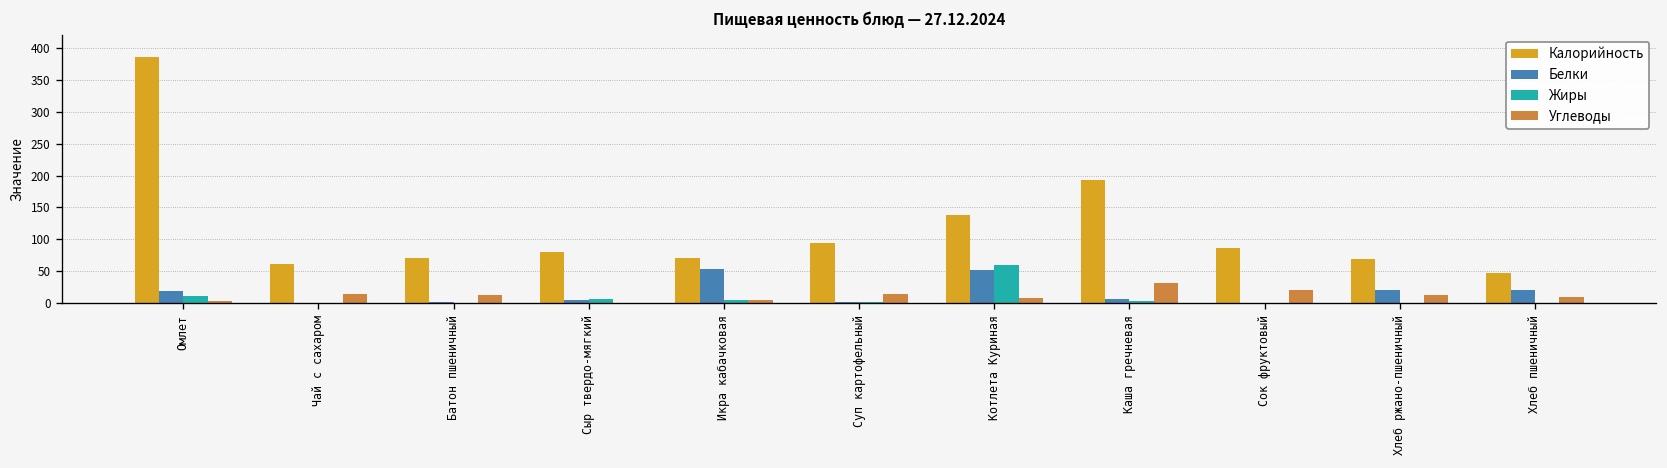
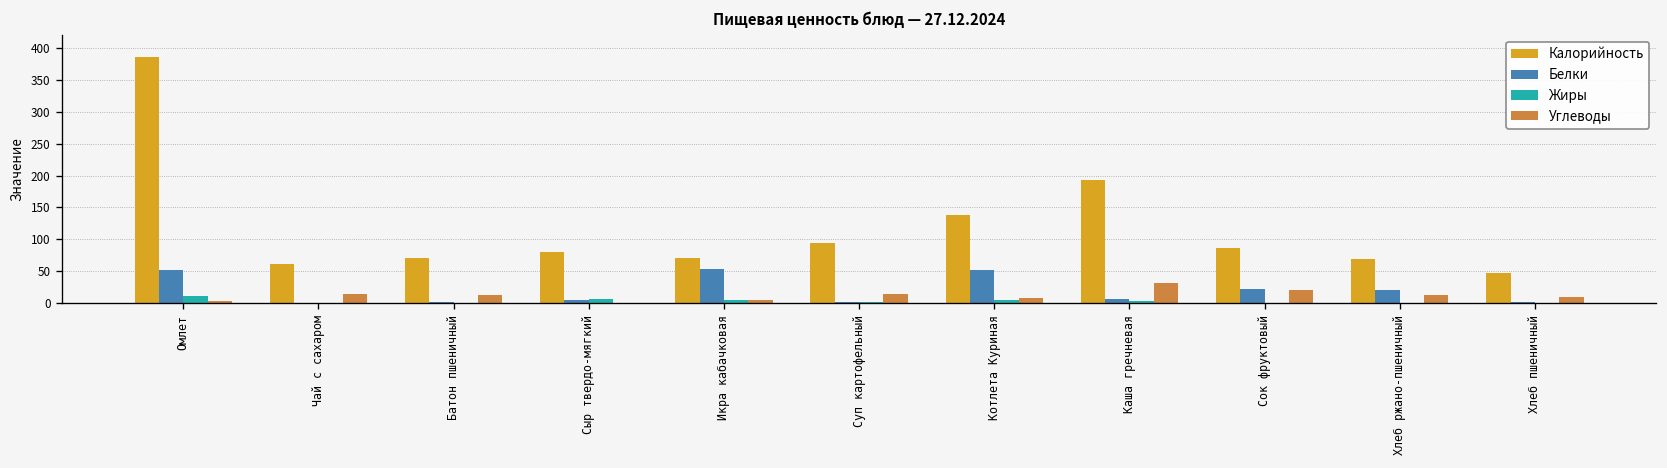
Белки, Омлет: 20 -> 50
Жиры, Котлета Куриная: 60 -> 10
Белки, Сок фруктовый: 0 -> 20
Белки, Хлеб пшеничный: 20 -> 0
